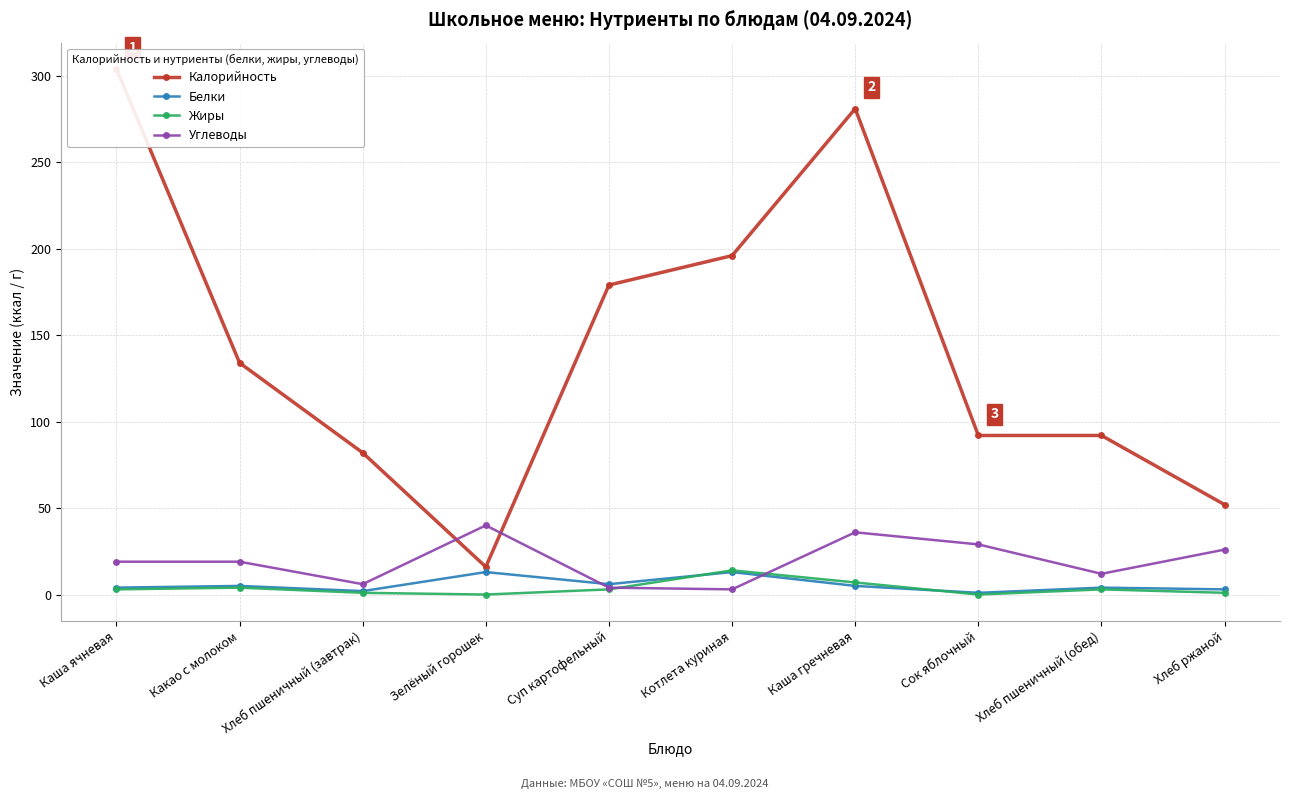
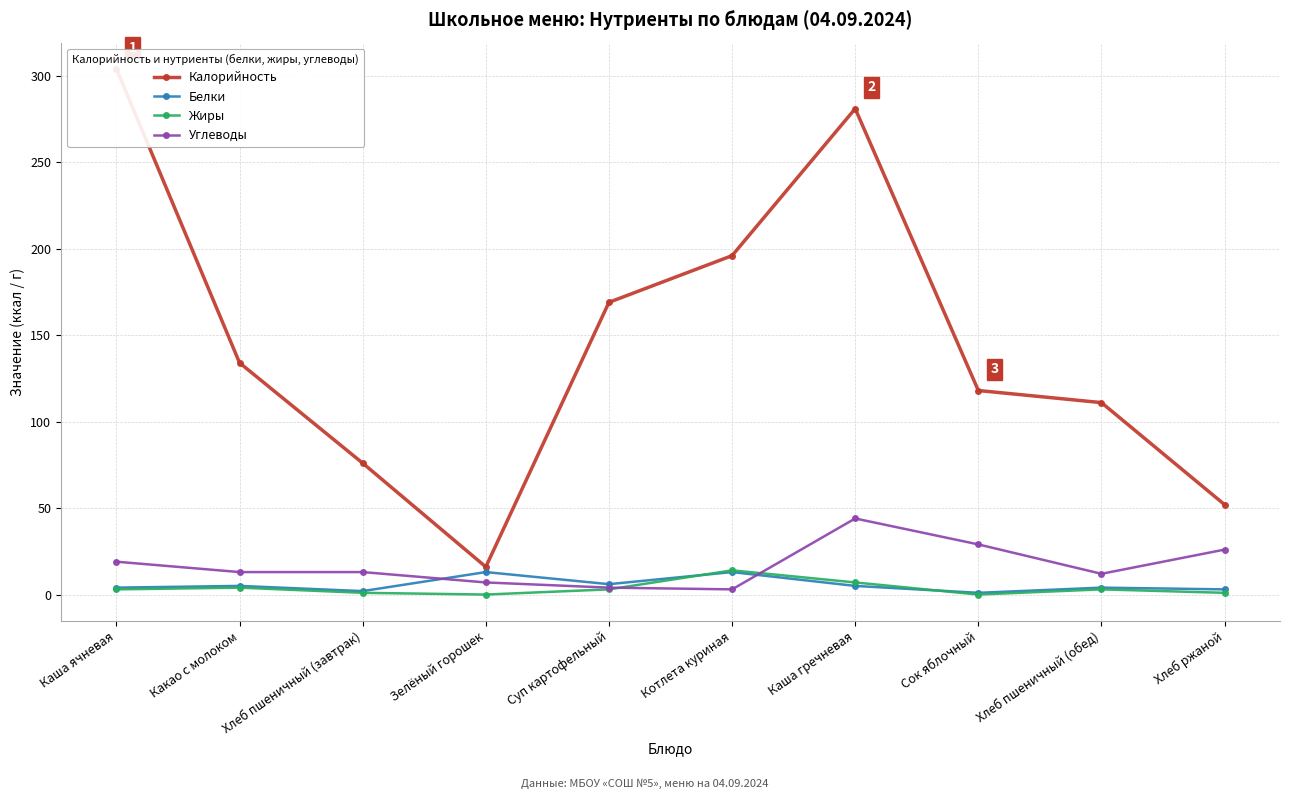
Углеводы, Какао с молоком: 19 -> 13
Калорийность, Хлеб пшеничный (завтрак): 82 -> 76
Углеводы, Хлеб пшеничный (завтрак): 6 -> 13
Углеводы, Зелёный горошек: 40 -> 7
Калорийность, Суп картофельный: 179 -> 169
Углеводы, Каша гречневая: 36 -> 44
Калорийность, Сок яблочный: 92 -> 118
Калорийность, Хлеб пшеничный (обед): 92 -> 111
